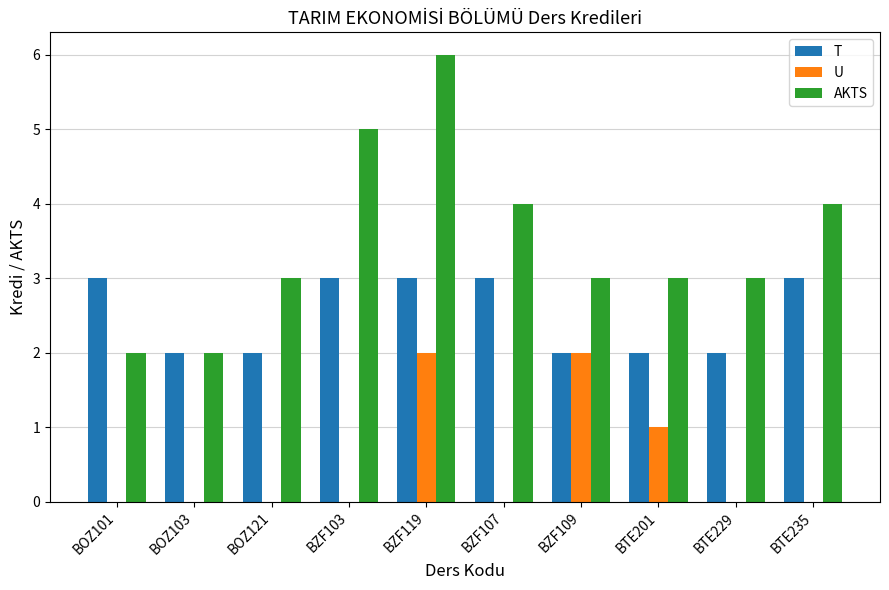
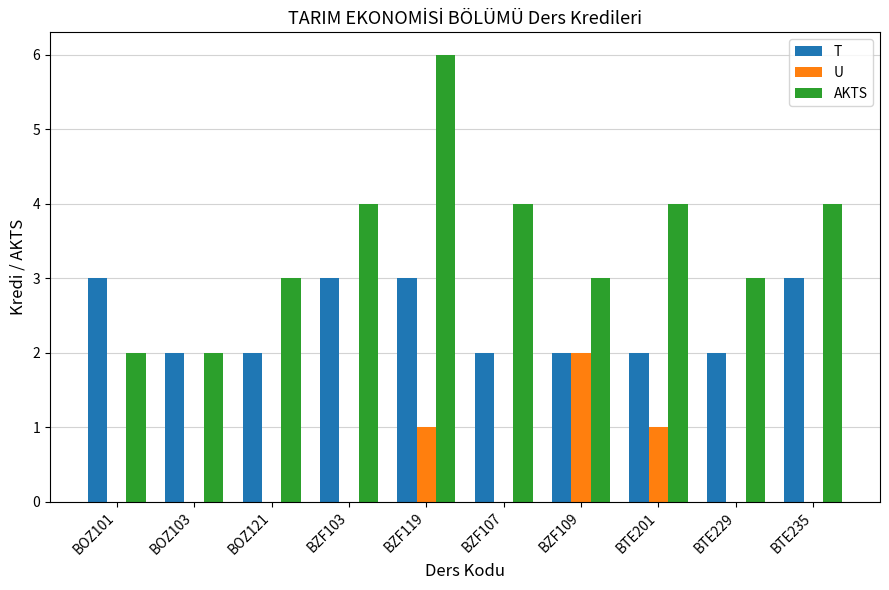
AKTS, BZF103: 5 -> 4
U, BZF119: 2 -> 1
T, BZF107: 3 -> 2
AKTS, BTE201: 3 -> 4
